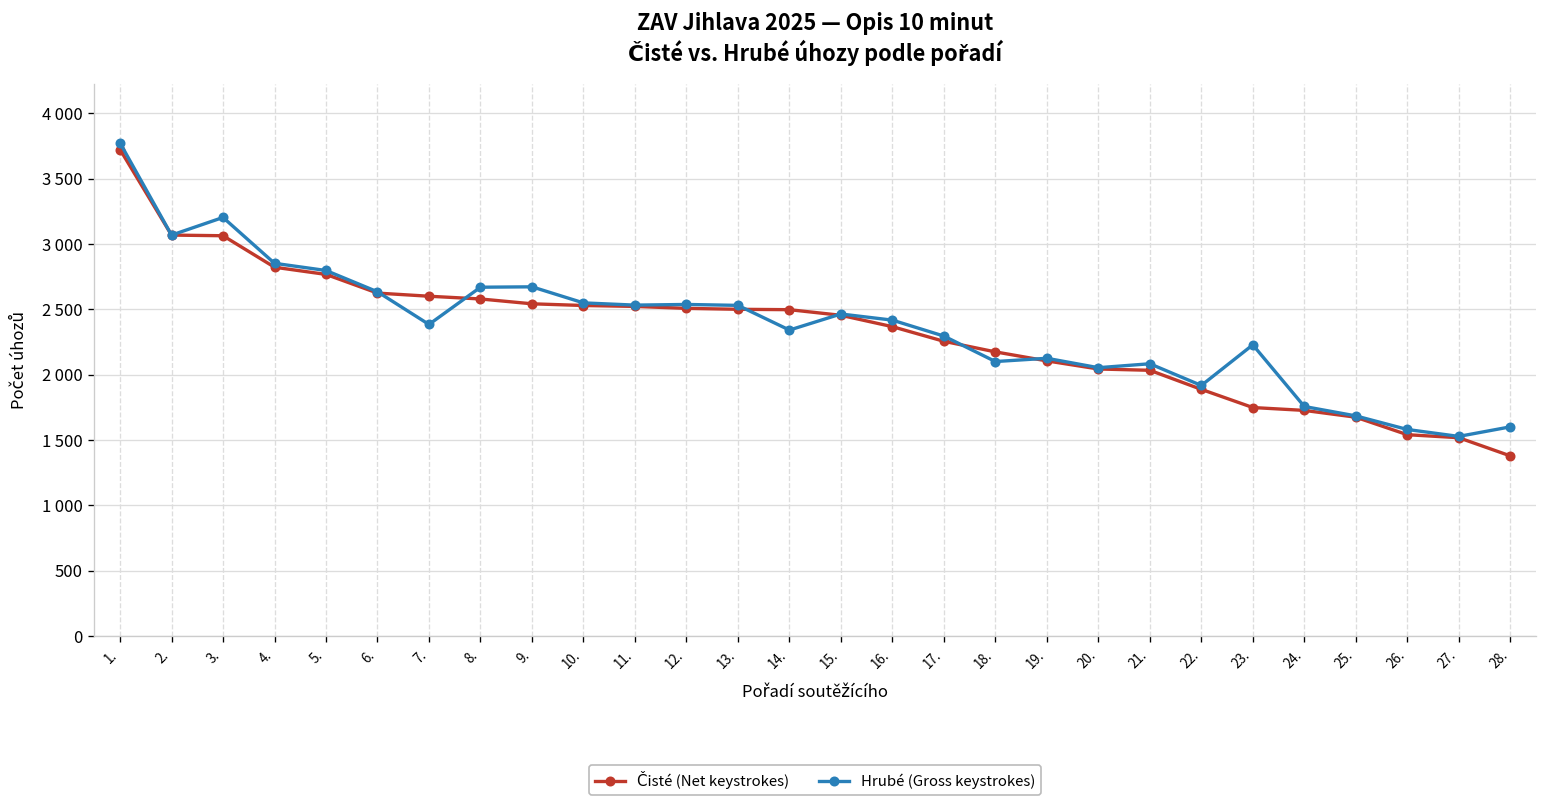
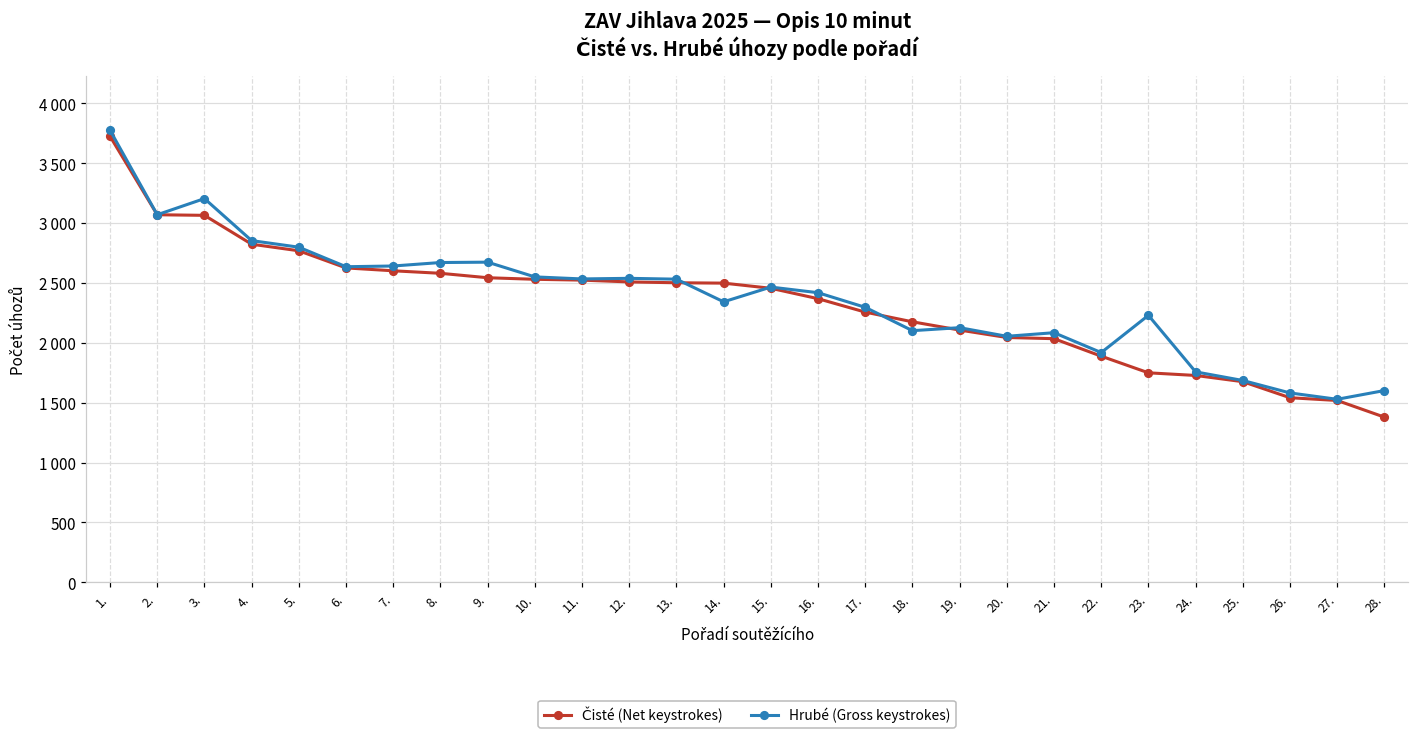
Hrubé (Gross keystrokes), 7.: 2390 -> 2640
